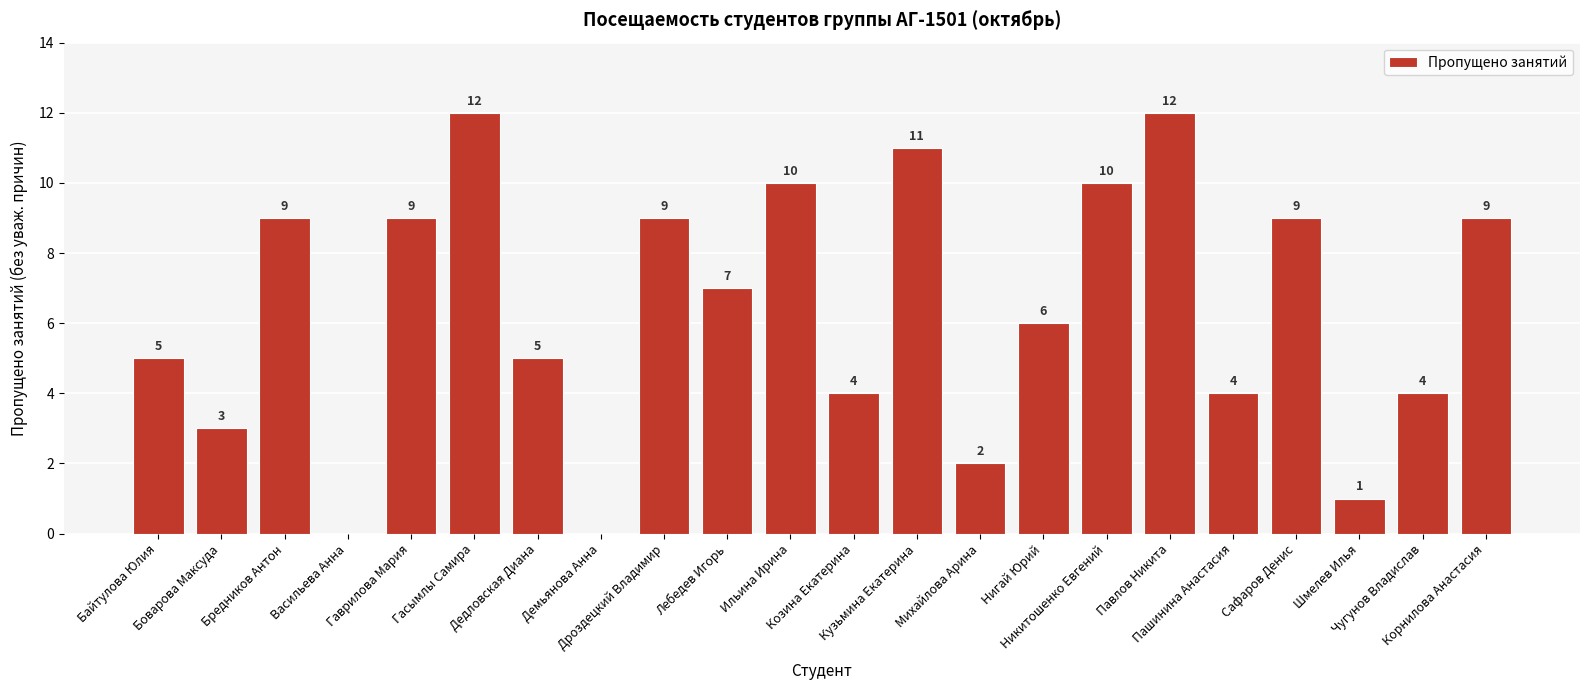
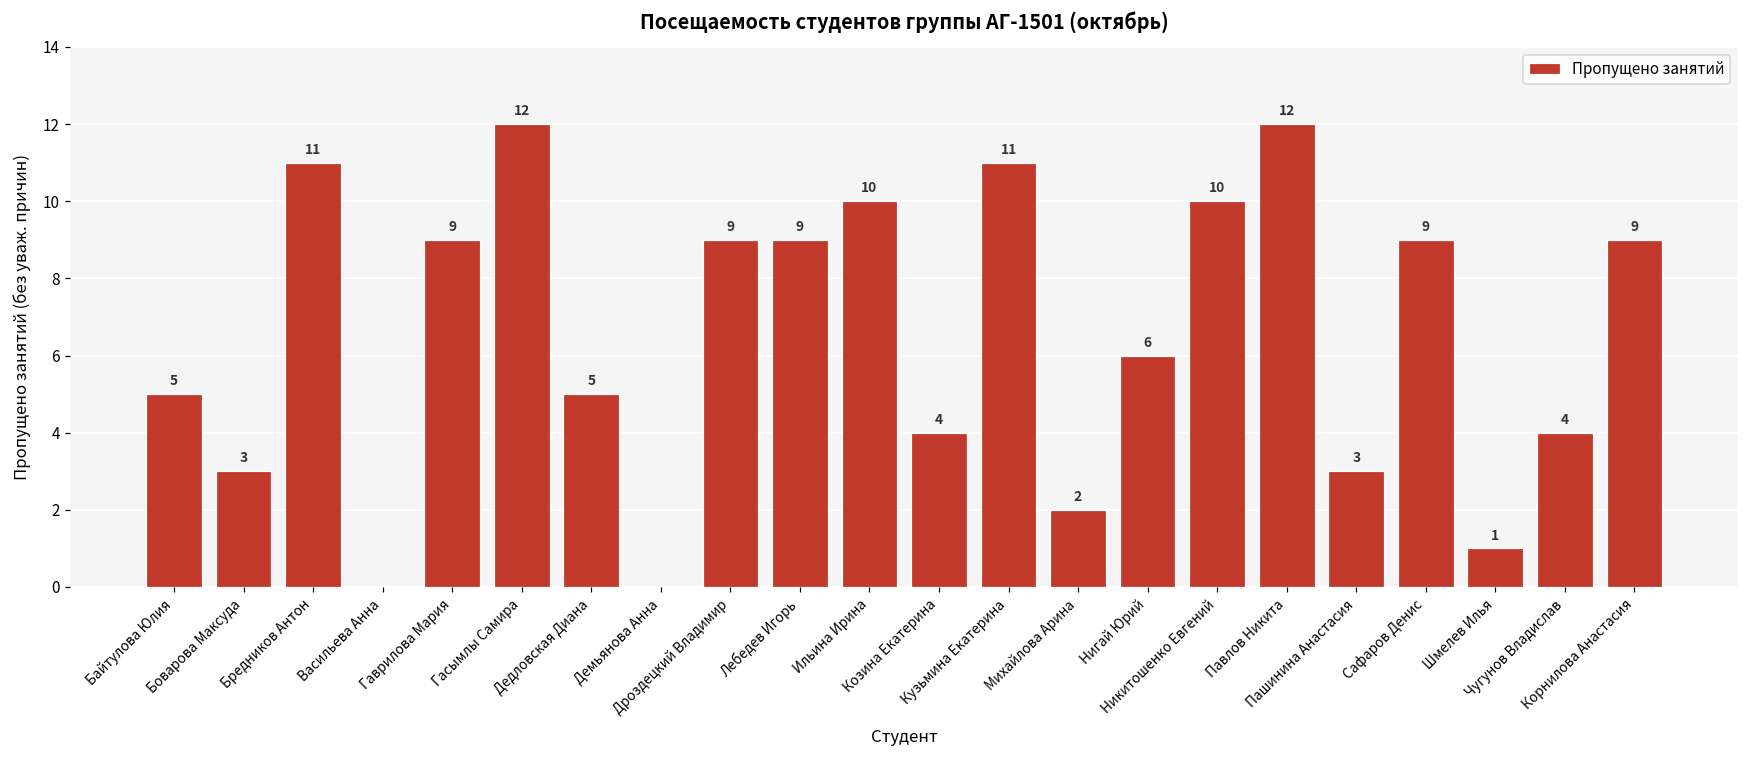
Бредников Антон: 9 -> 11
Лебедев Игорь: 7 -> 9
Пашинина Анастасия: 4 -> 3
